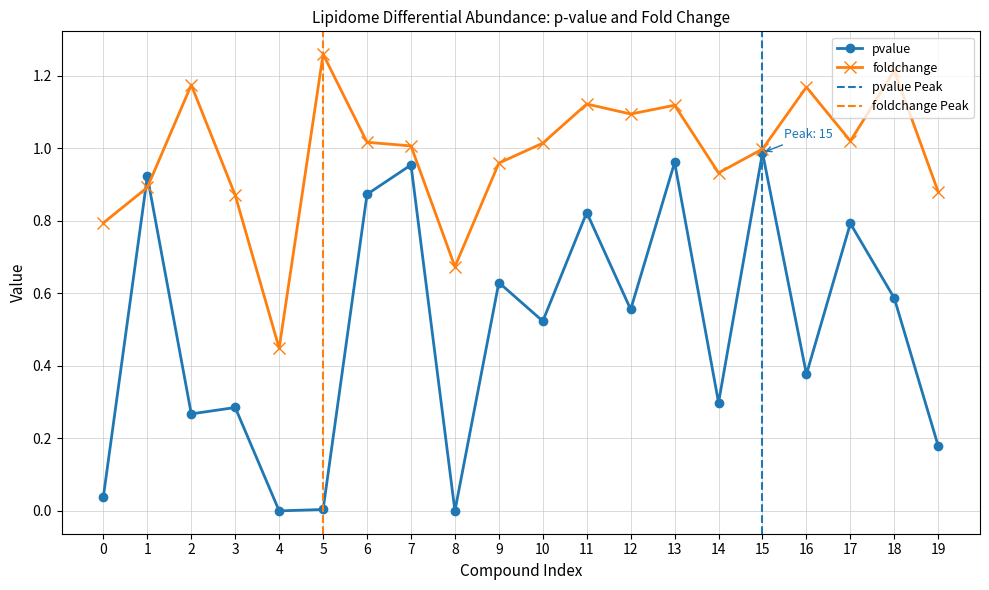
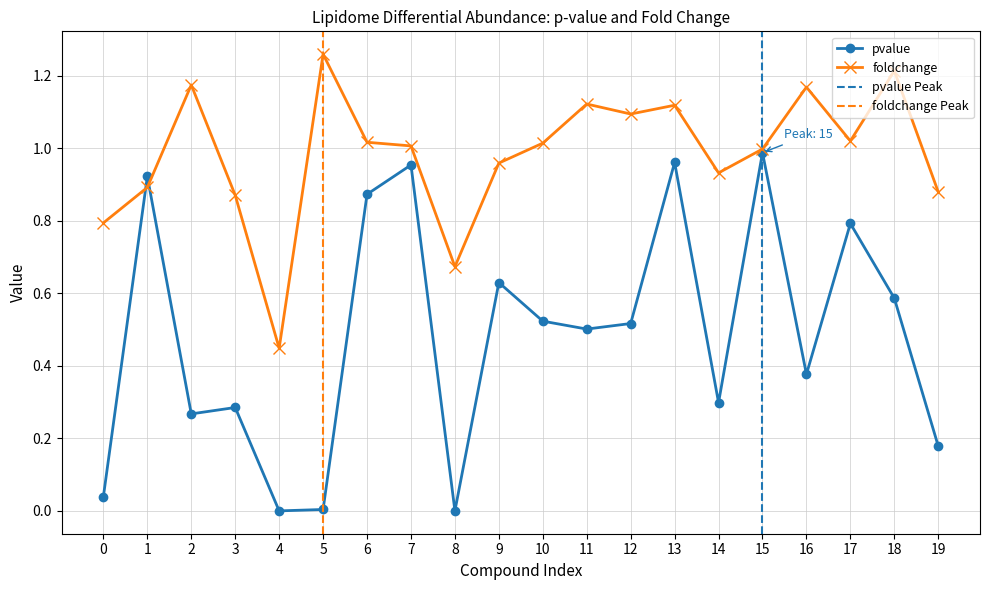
pvalue, 11: 0.82 -> 0.50
pvalue, 12: 0.56 -> 0.52
